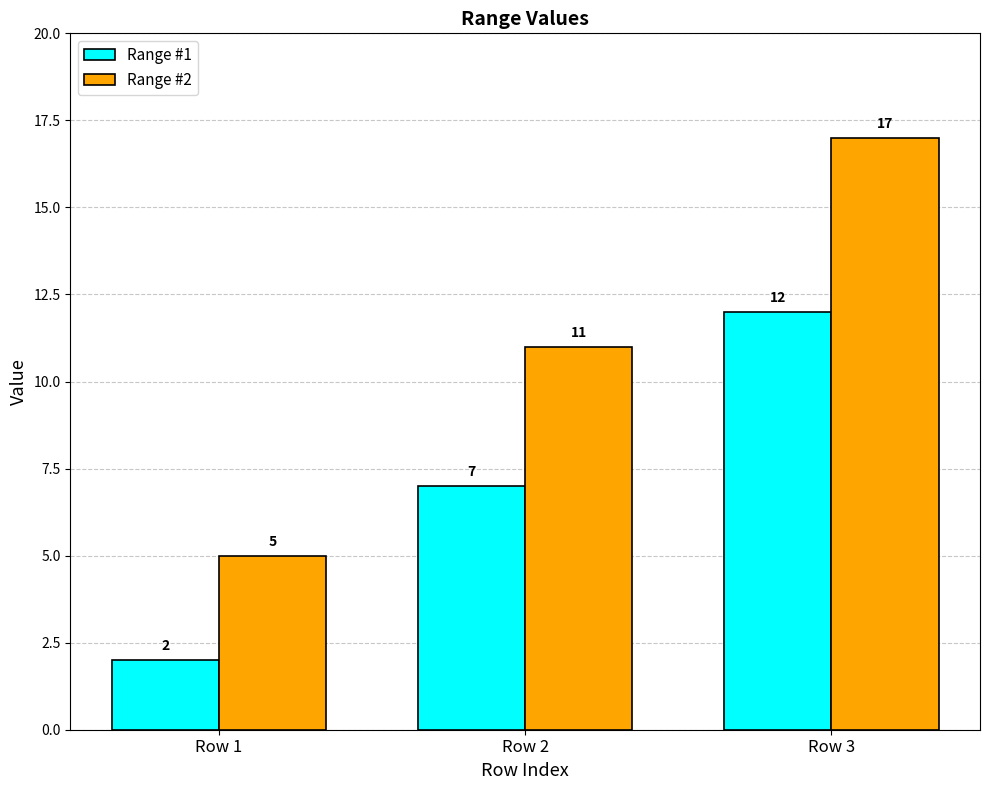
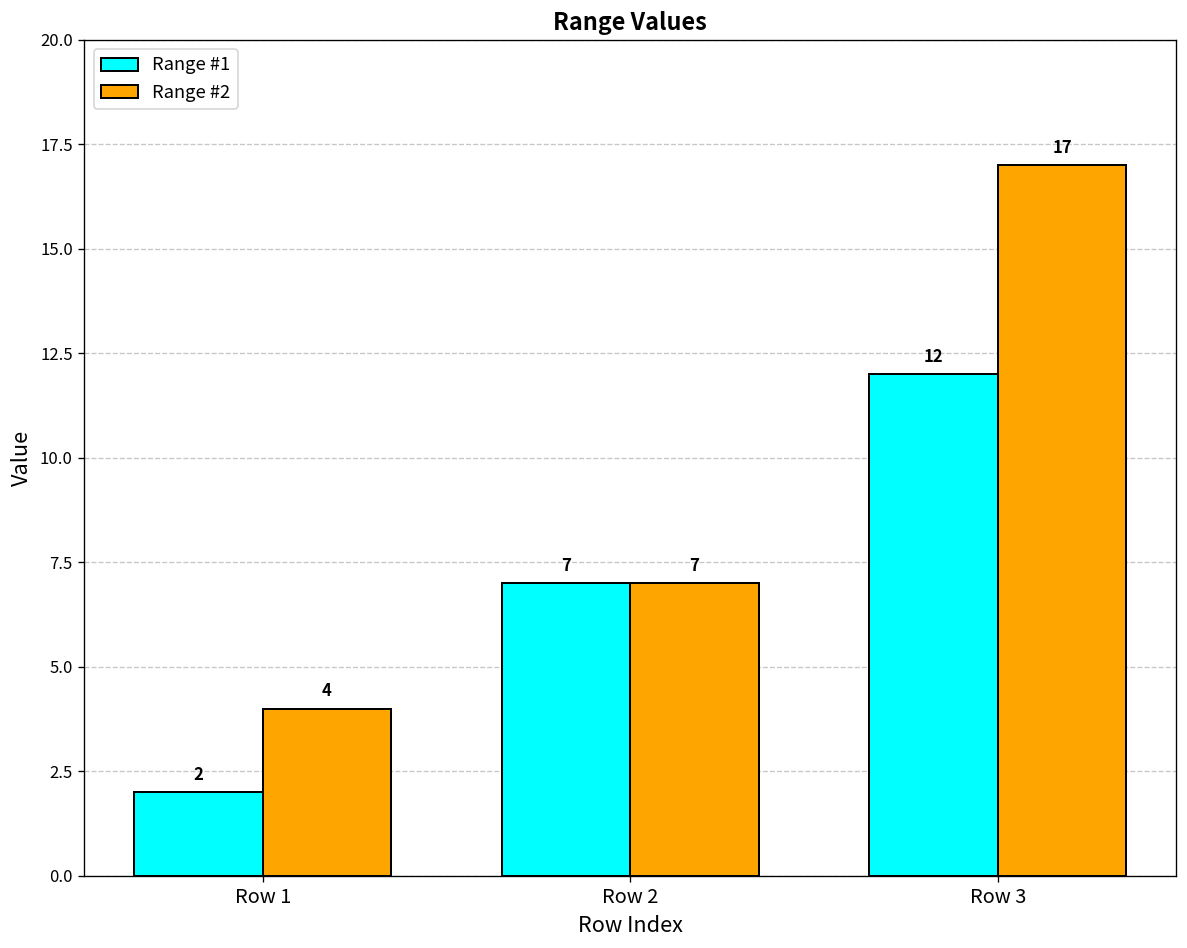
Range #2, Row 1: 5 -> 4
Range #2, Row 2: 11 -> 7
